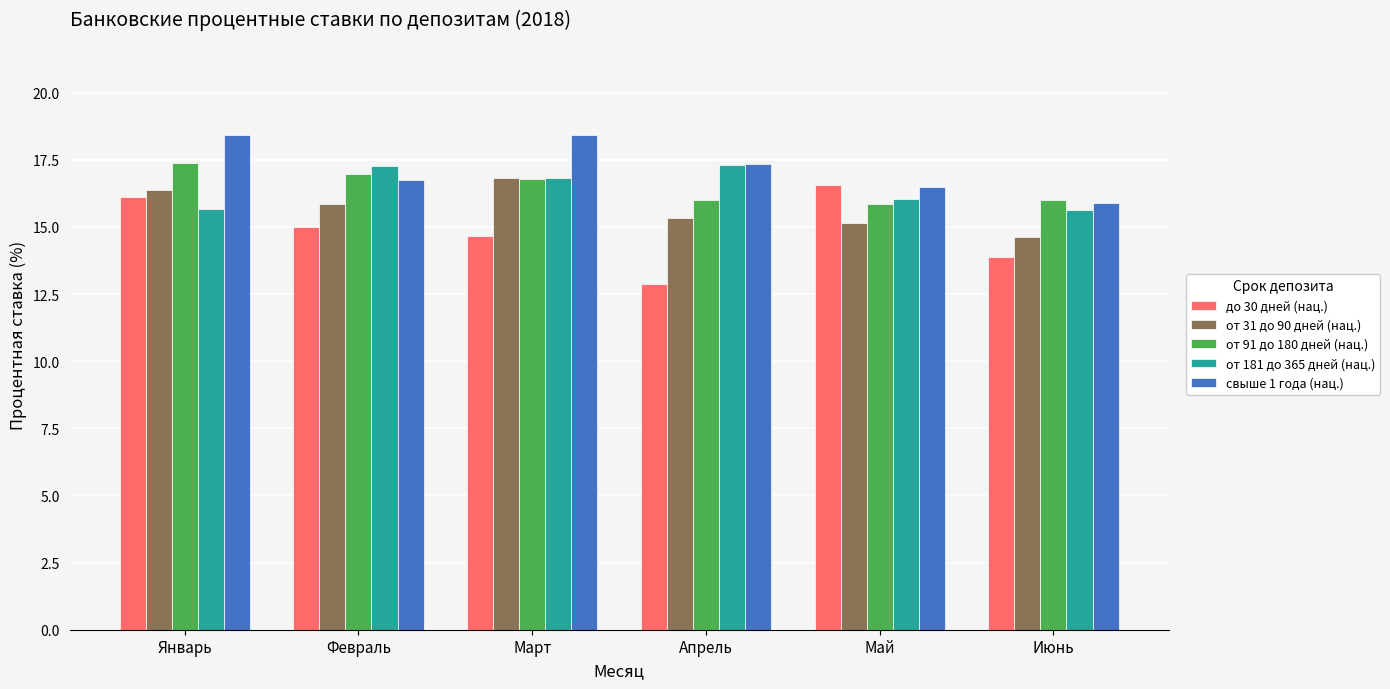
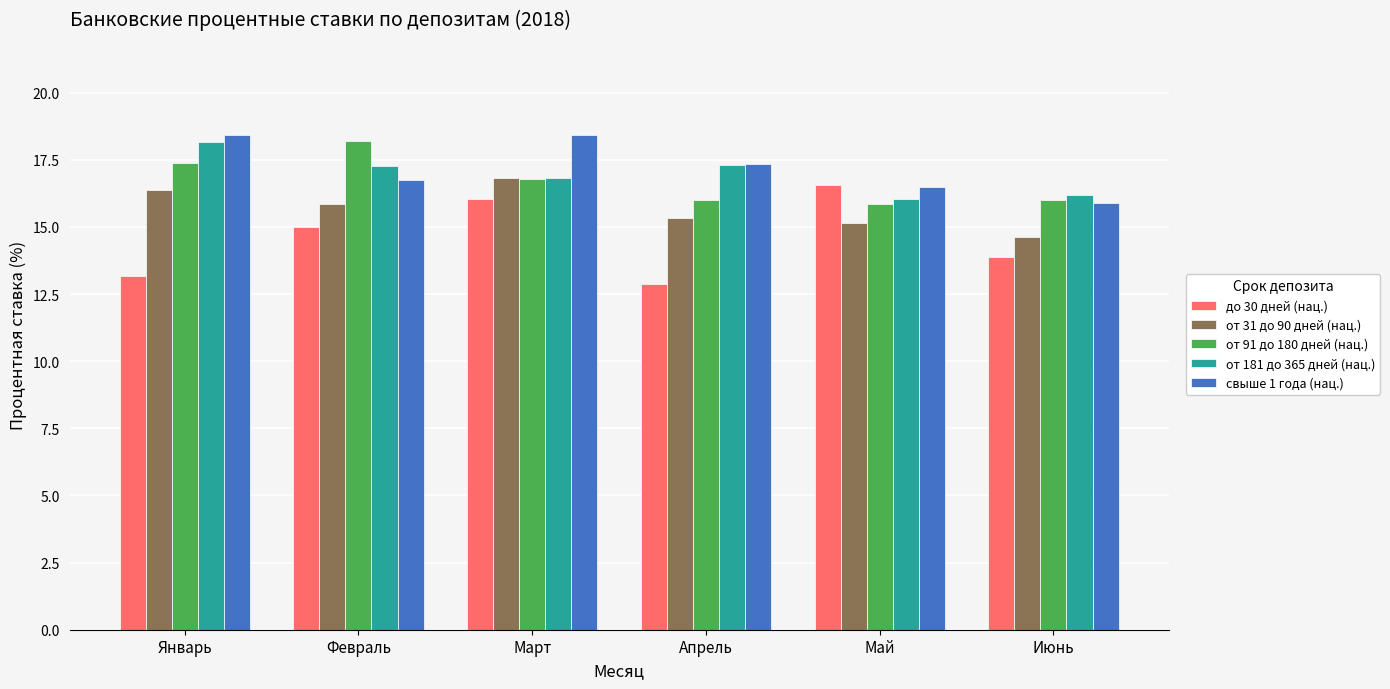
до 30 дней (нац.), Январь: 16.1 -> 13.2
от 181 до 365 дней (нац.), Январь: 15.7 -> 18.2
от 91 до 180 дней (нац.), Февраль: 17.0 -> 18.2
до 30 дней (нац.), Март: 14.7 -> 16.0
от 181 до 365 дней (нац.), Июнь: 15.6 -> 16.2
